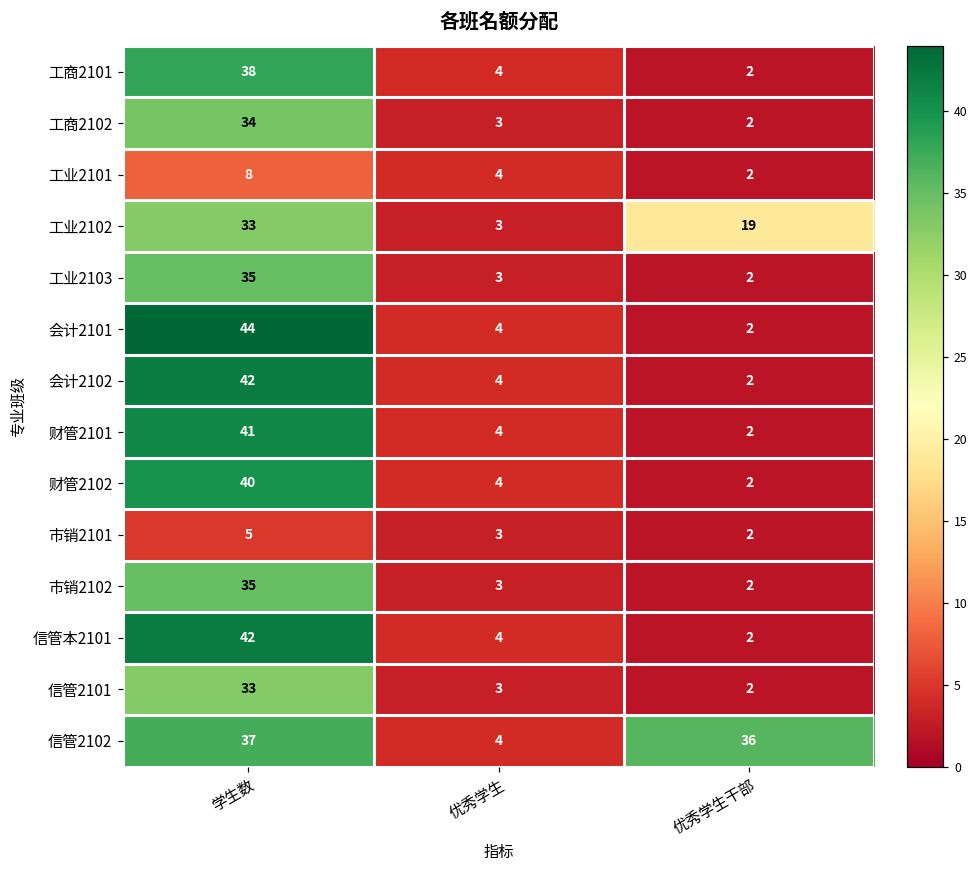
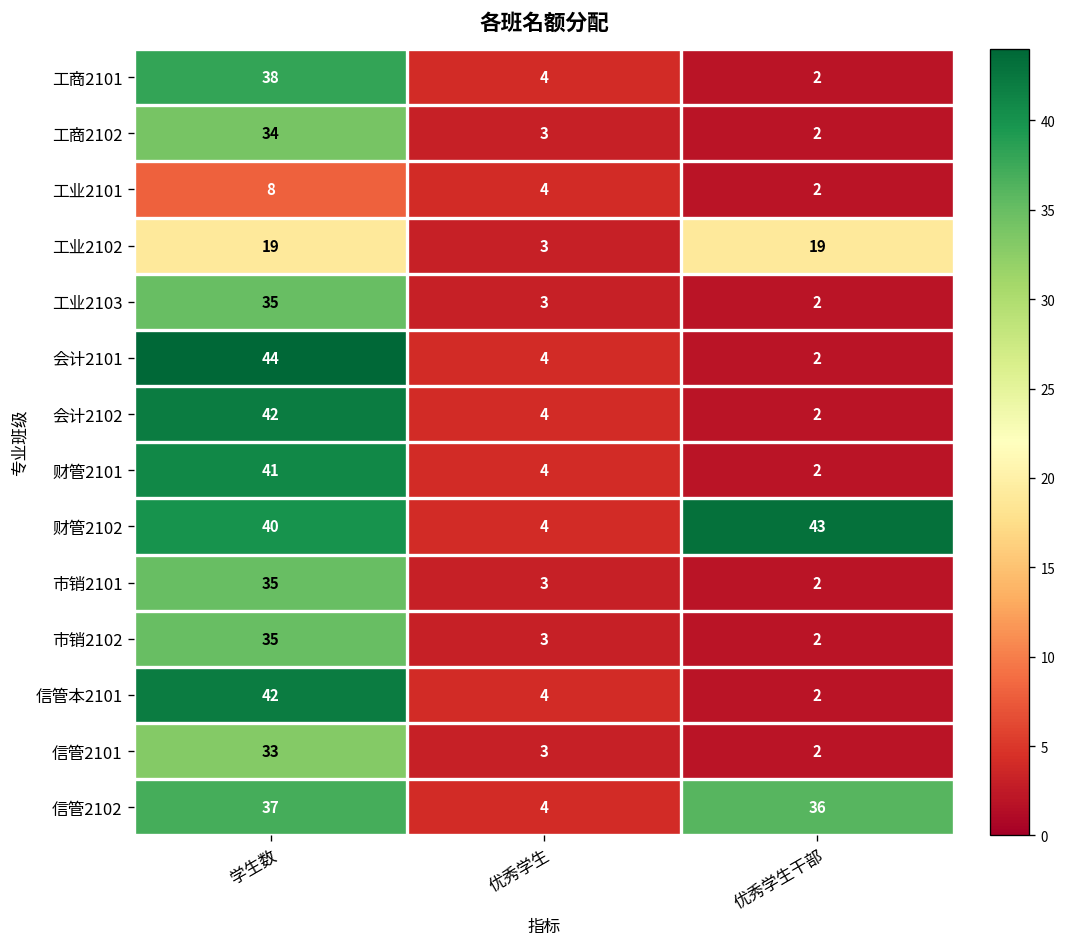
工业2102, 学生数: 33 -> 19
财管2102, 优秀学生干部: 2 -> 43
市销2101, 学生数: 5 -> 35
